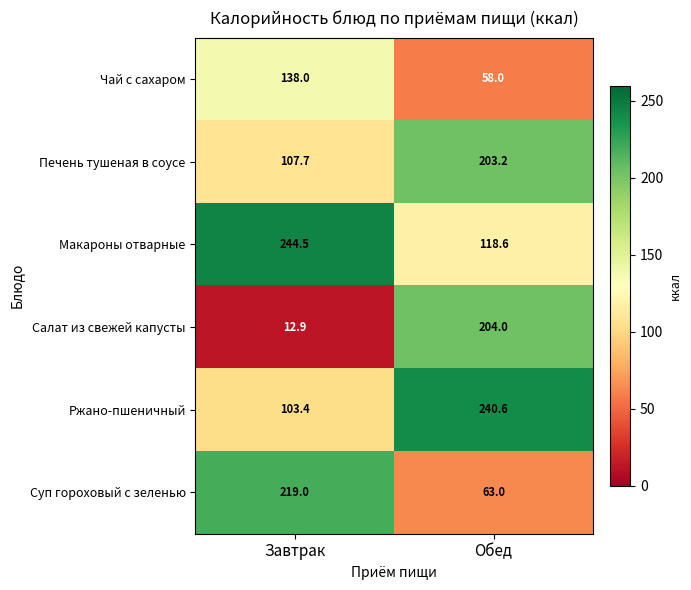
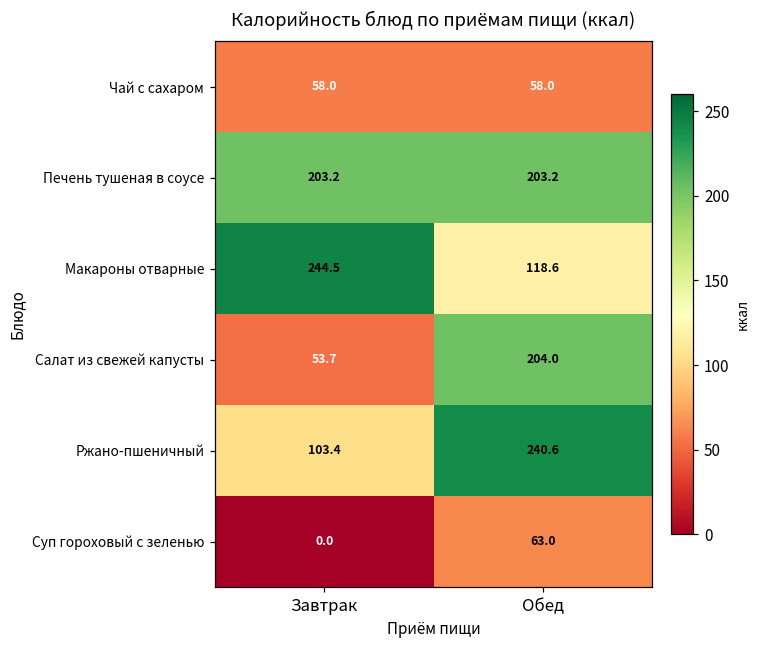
Чай с сахаром, Завтрак: 138.0 -> 58.0
Печень тушеная в соусе, Завтрак: 107.7 -> 203.2
Салат из свежей капусты, Завтрак: 12.9 -> 53.7
Суп гороховый с зеленью, Завтрак: 219.0 -> 0.0
